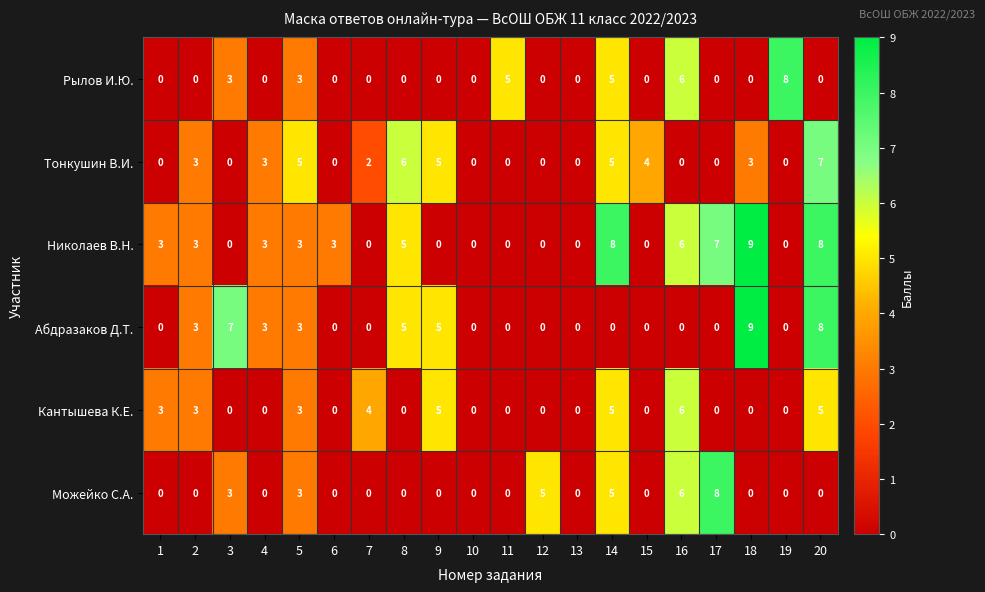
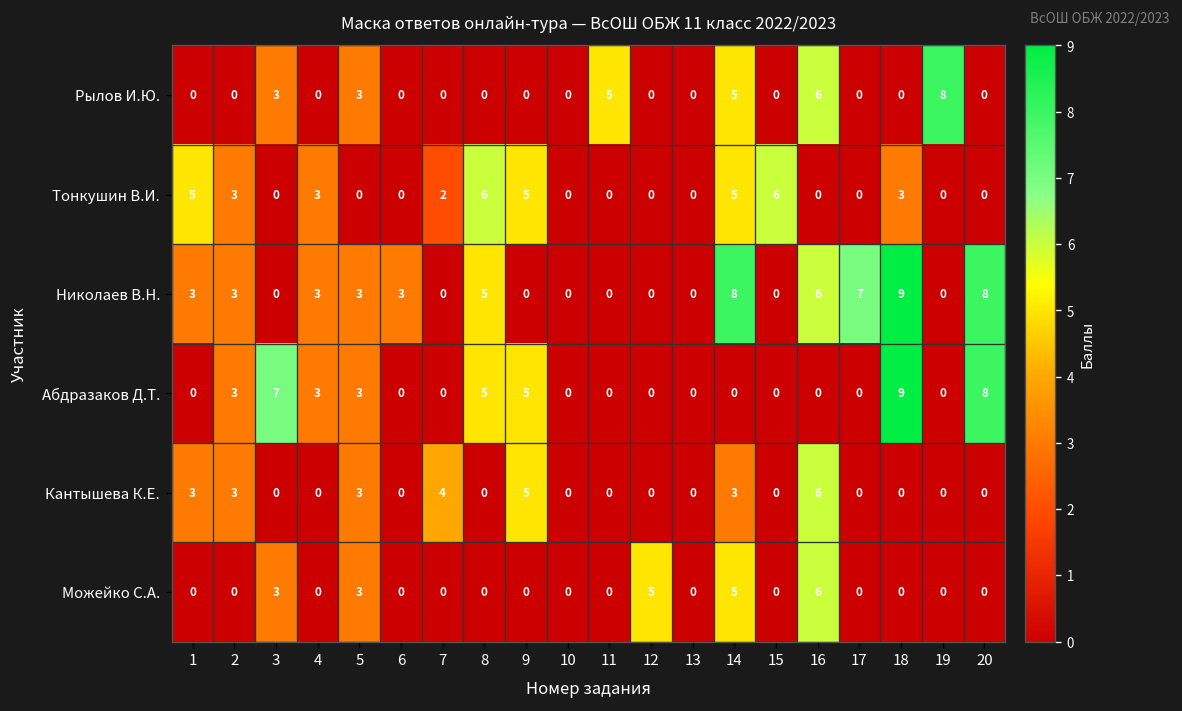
Тонкушин В.И., 1: 0 -> 5
Тонкушин В.И., 5: 5 -> 0
Тонкушин В.И., 15: 4 -> 6
Тонкушин В.И., 20: 7 -> 0
Кантышева К.Е., 14: 5 -> 3
Кантышева К.Е., 20: 5 -> 0
Можейко С.А., 17: 8 -> 0
